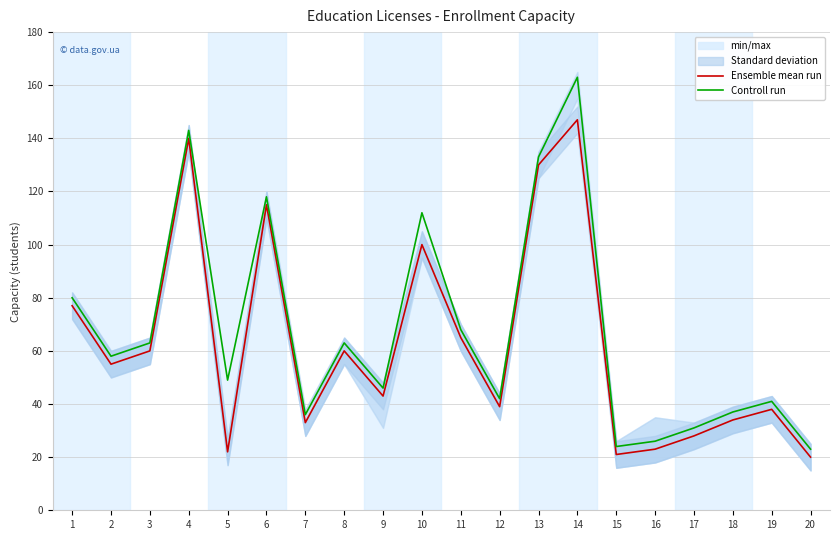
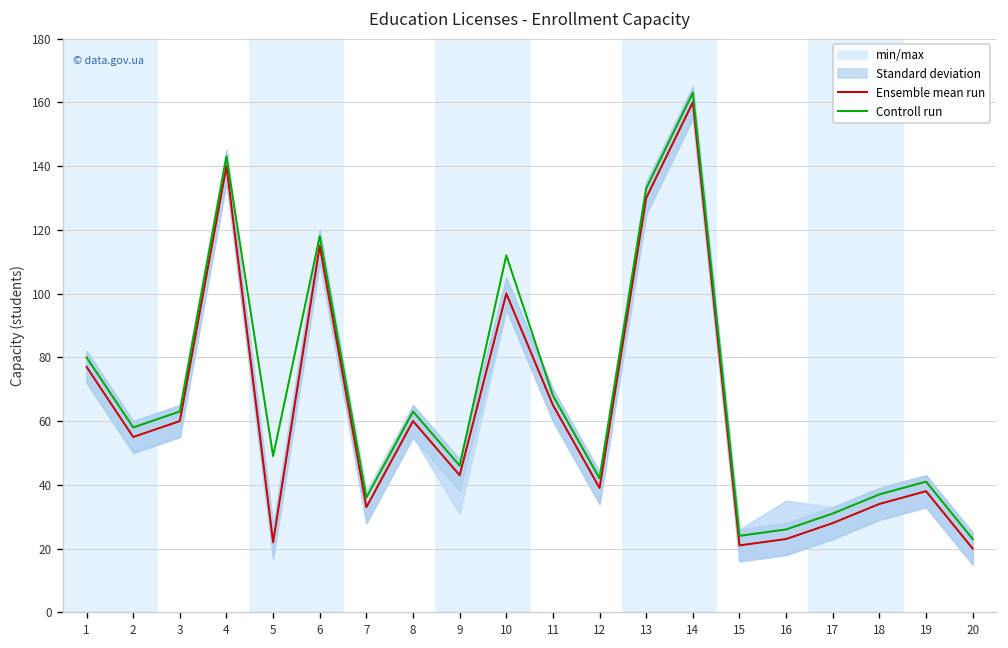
Ensemble mean run, 14: 147 -> 160
